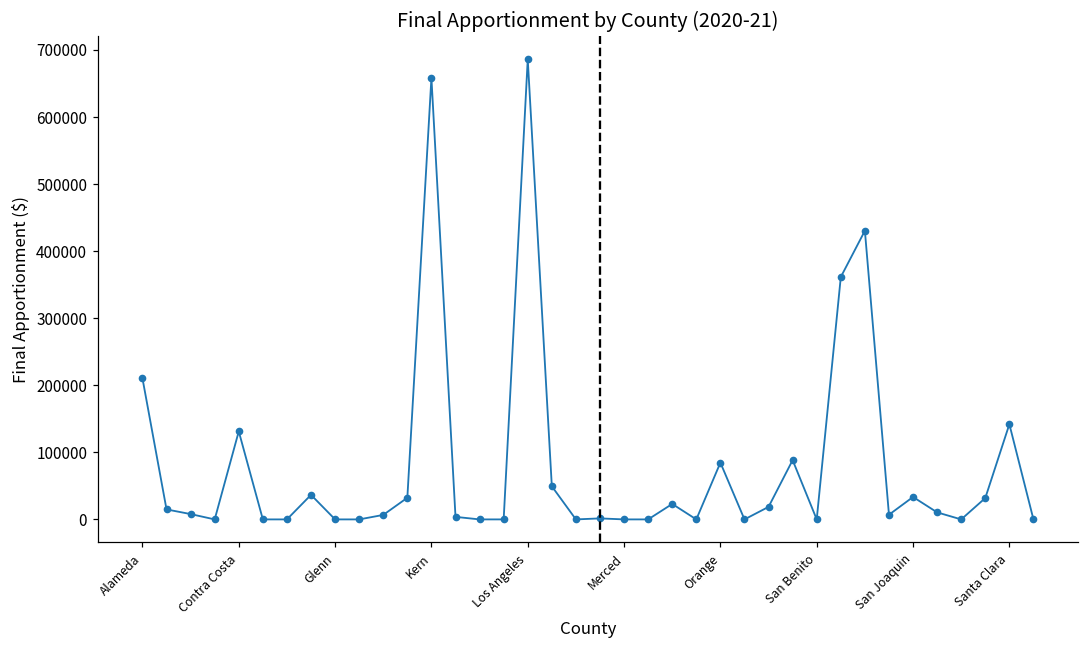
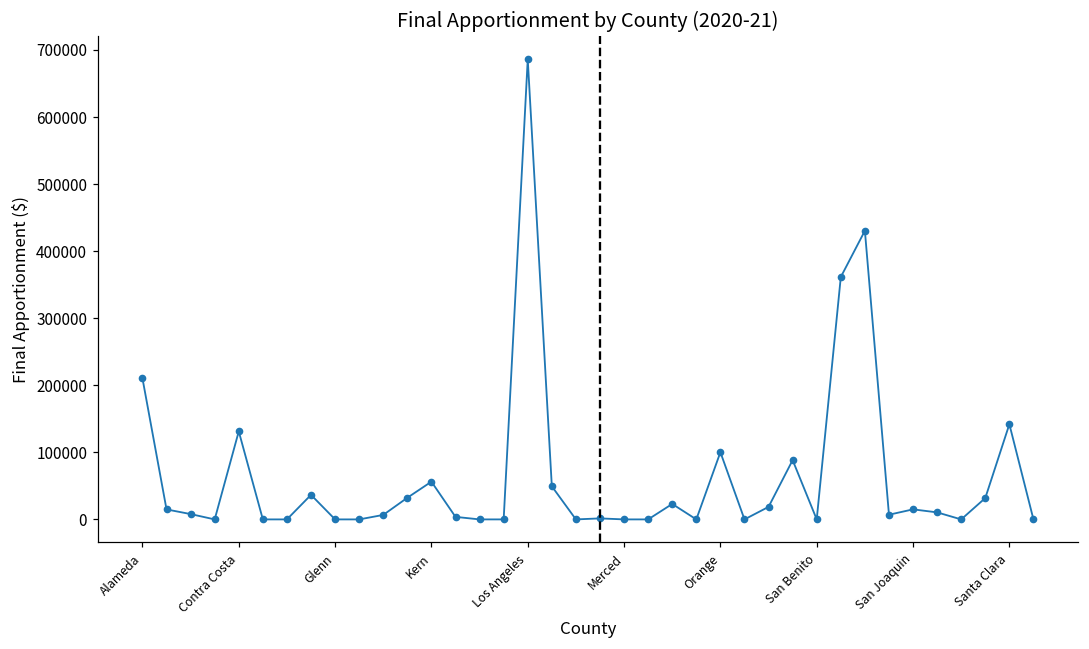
Kern: 660000 -> 60000
Orange: 80000 -> 100000
San Joaquin: 30000 -> 10000
